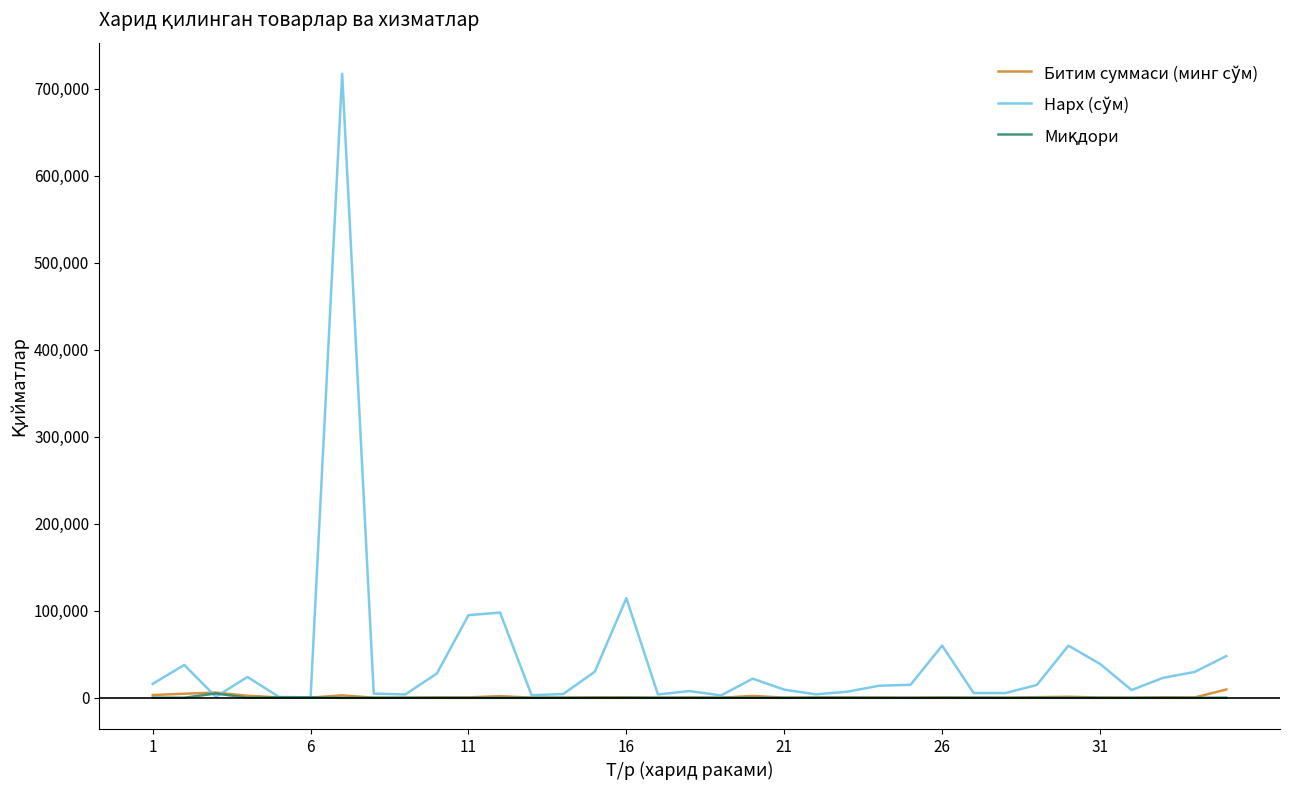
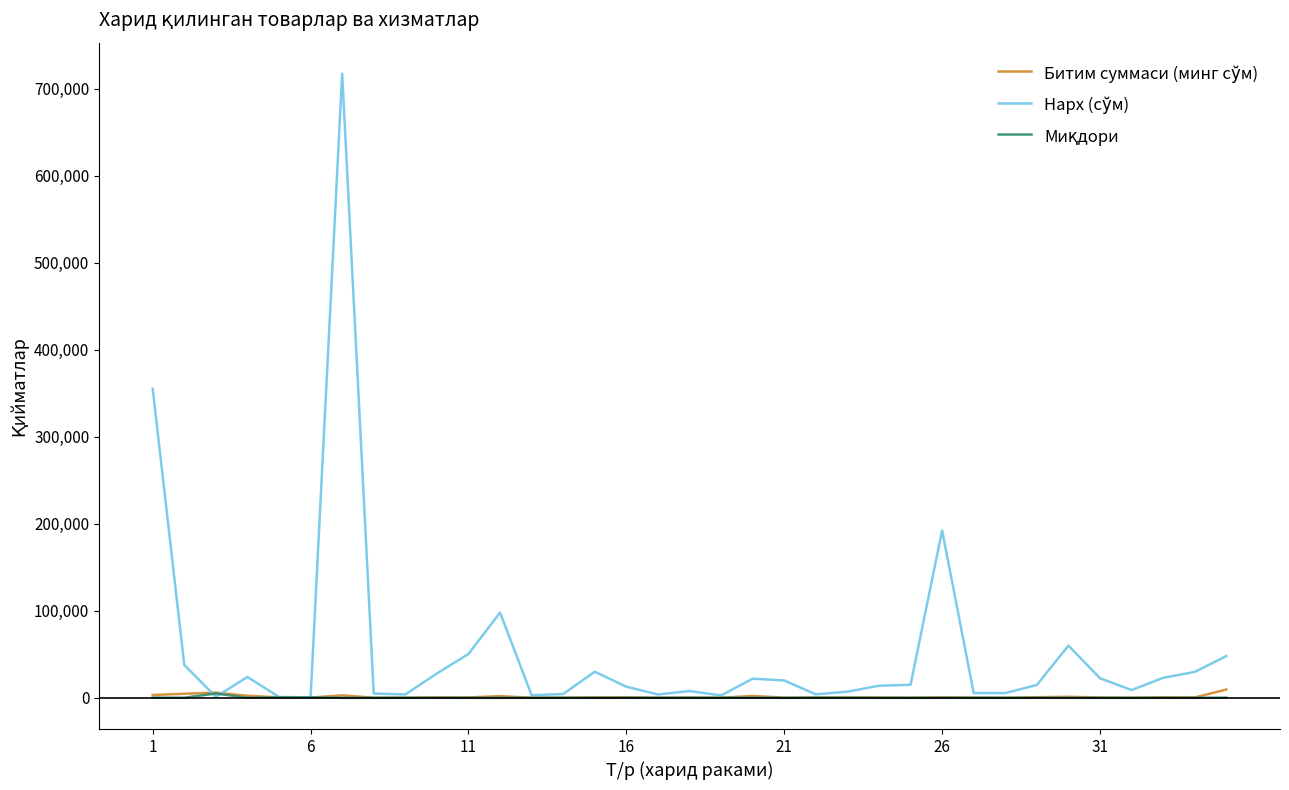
Нарх (сўм), 1: 20,000 -> 360,000
Нарх (сўм), 11: 100,000 -> 50,000
Нарх (сўм), 16: 110,000 -> 10,000
Нарх (сўм), 21: 10,000 -> 20,000
Нарх (сўм), 26: 60,000 -> 190,000
Нарх (сўм), 31: 40,000 -> 20,000
